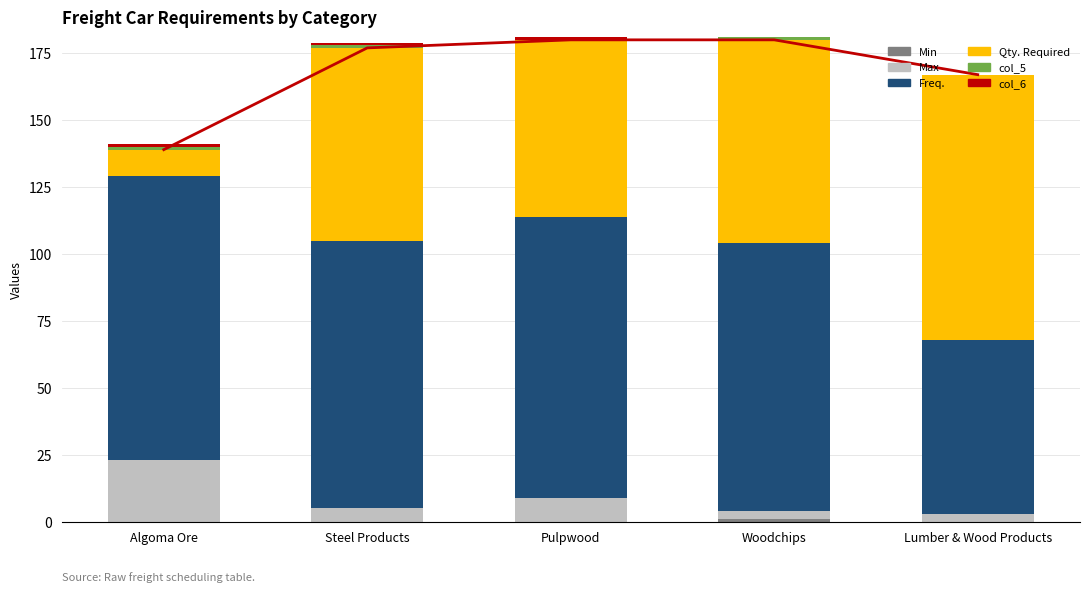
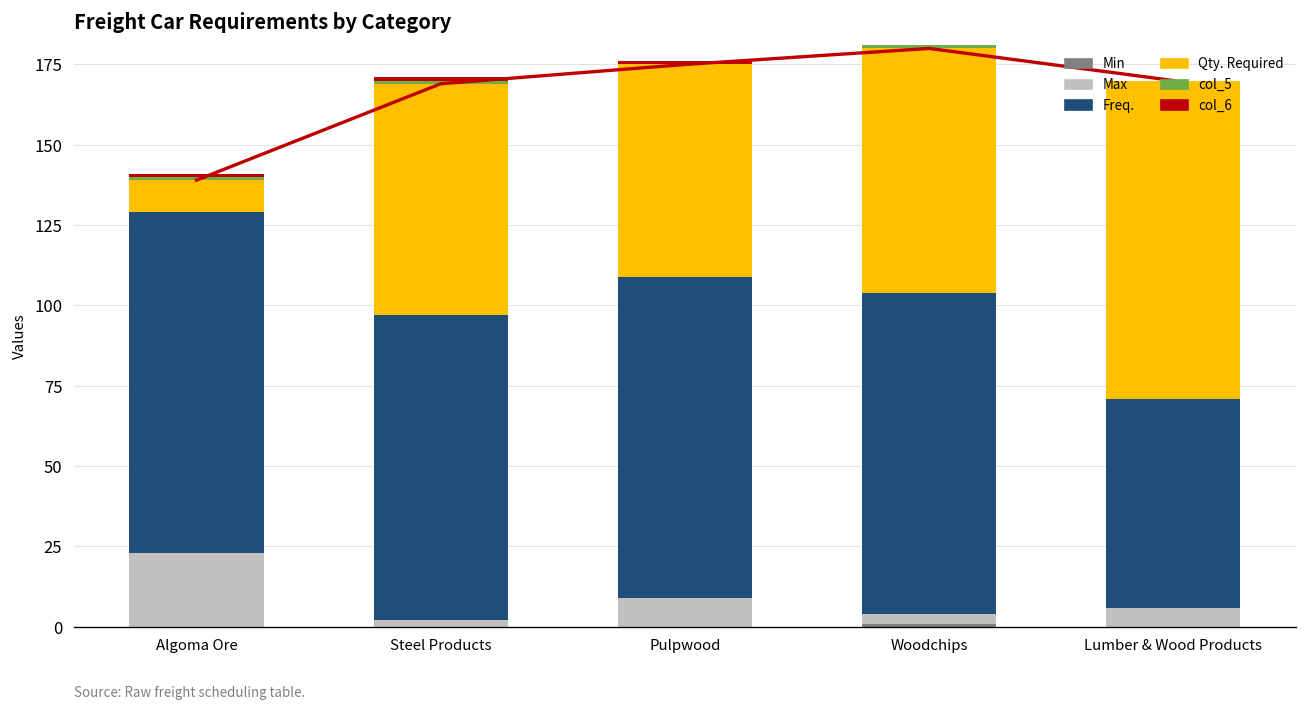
Max, Steel Products: 5 -> 2
Freq., Steel Products: 100 -> 95
Freq., Pulpwood: 105 -> 100
Max, Lumber & Wood Products: 3 -> 6
